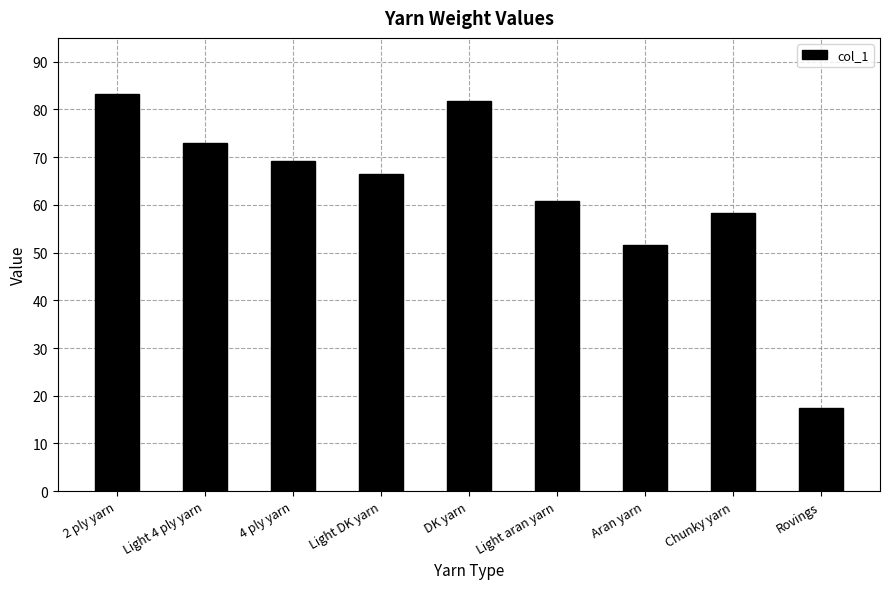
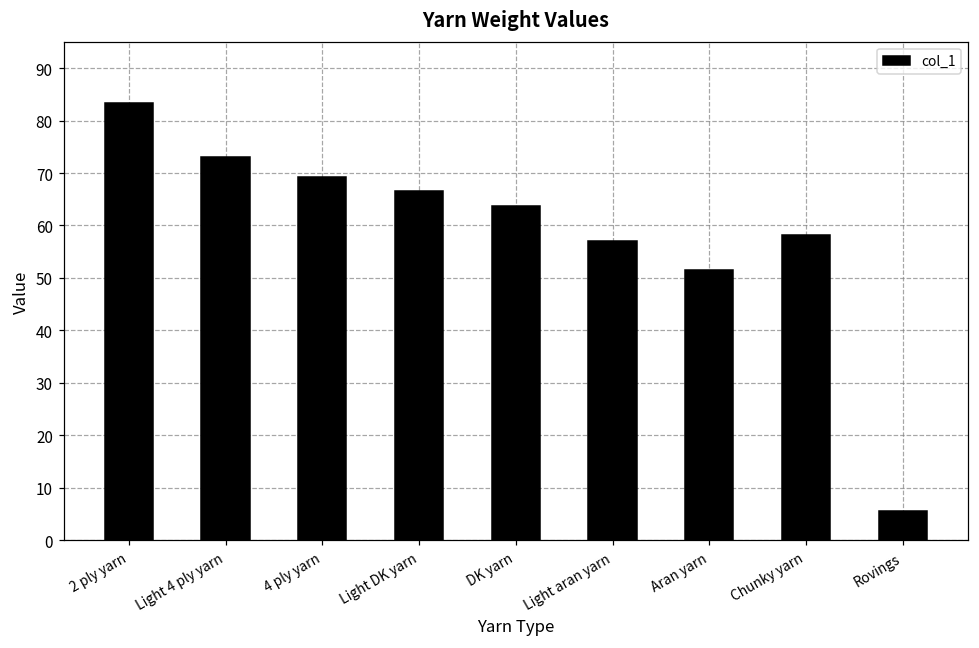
DK yarn: 82 -> 64
Light aran yarn: 61 -> 57
Rovings: 18 -> 6
